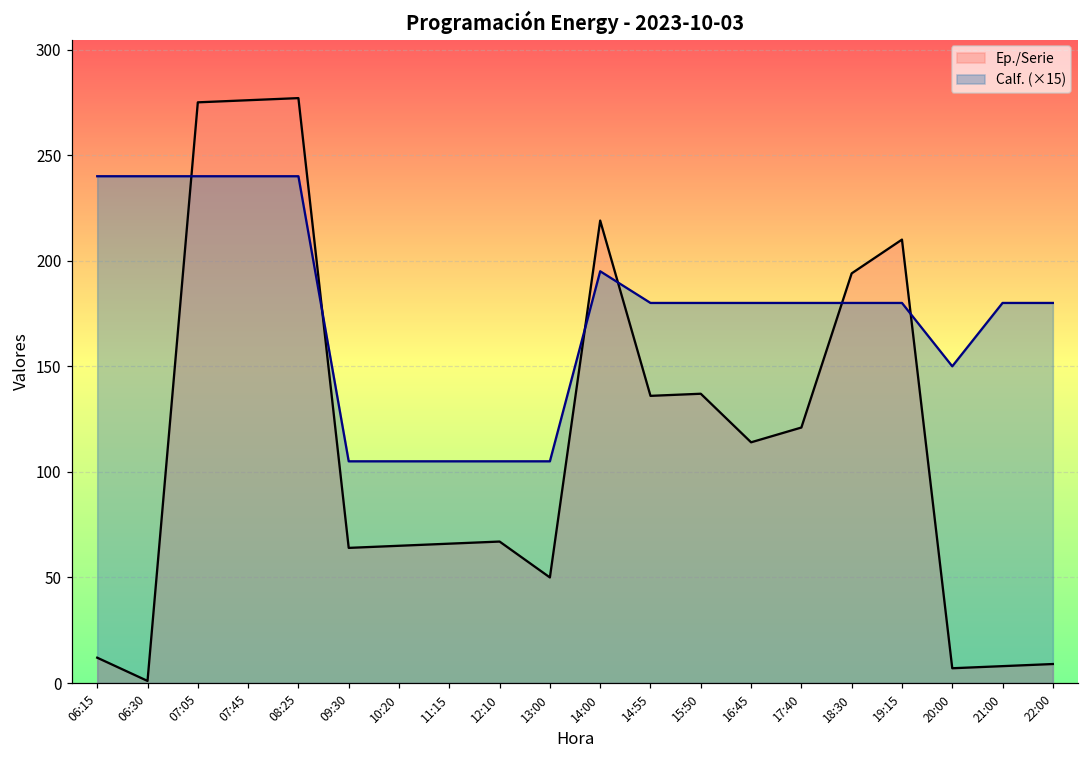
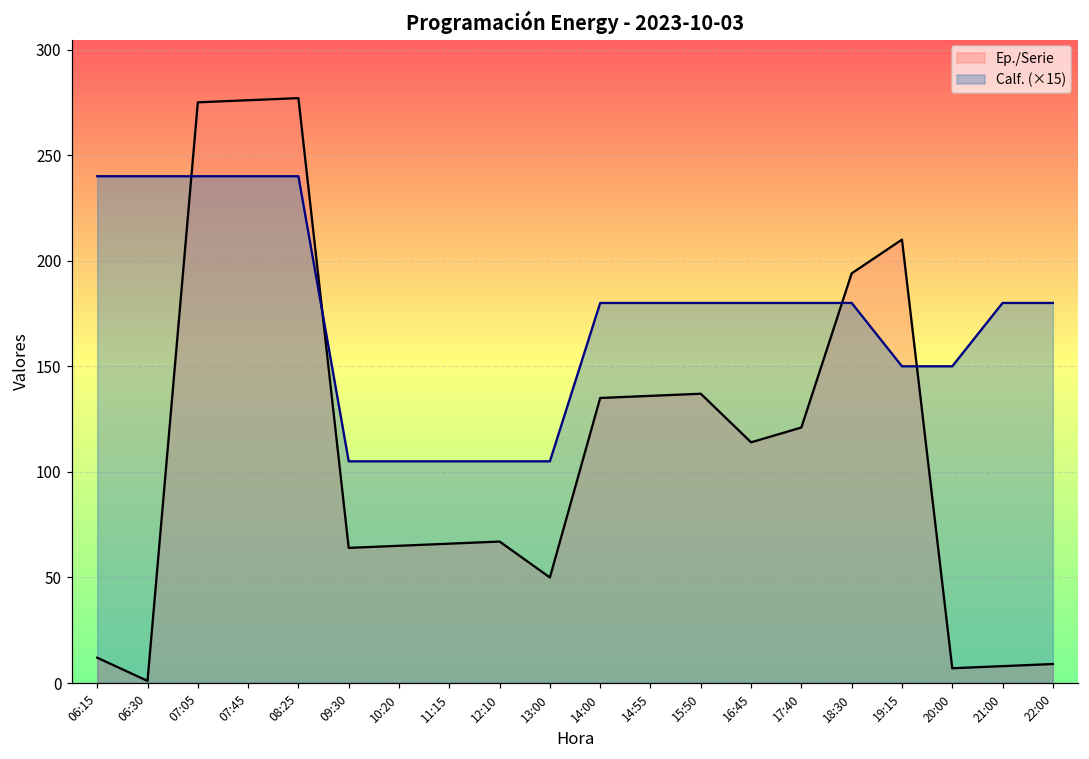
Ep./Serie, 14:00: 219 -> 135
Calf. (×15), 14:00: 195 -> 180
Calf. (×15), 19:15: 180 -> 150
